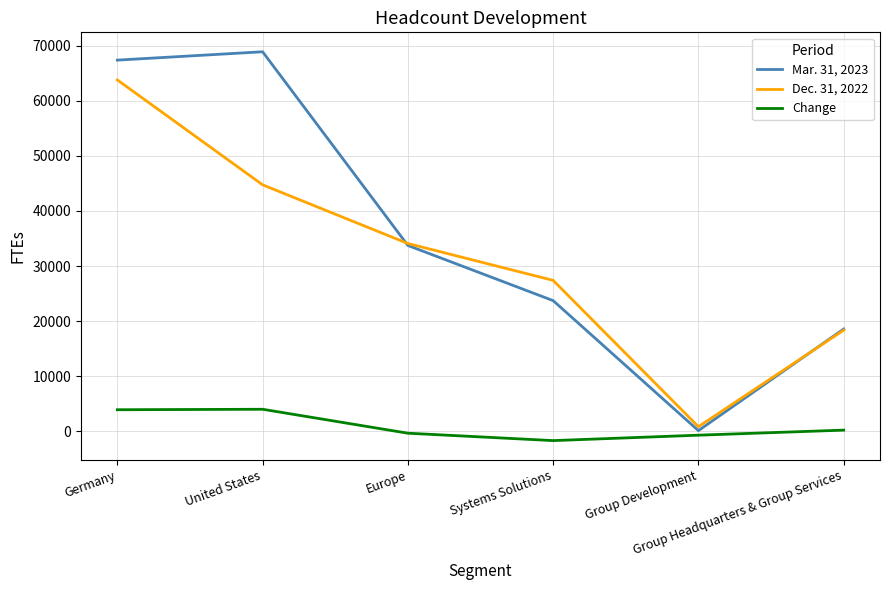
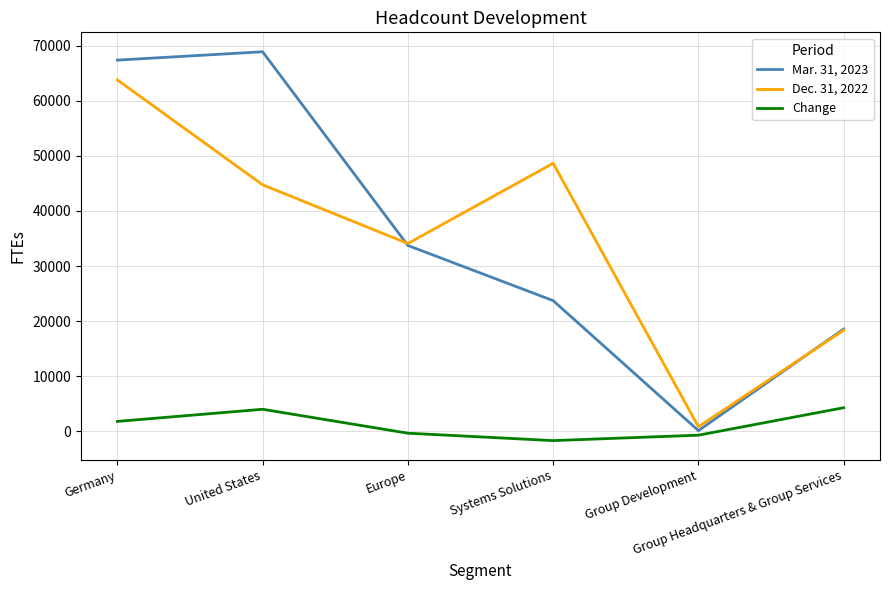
Change, Germany: 4000 -> 2000
Dec. 31, 2022, Systems Solutions: 27000 -> 49000
Change, Group Headquarters & Group Services: 0 -> 4000
